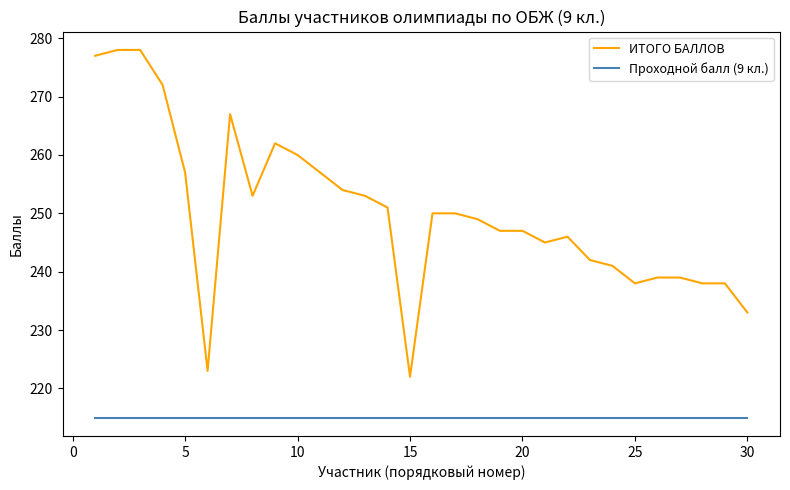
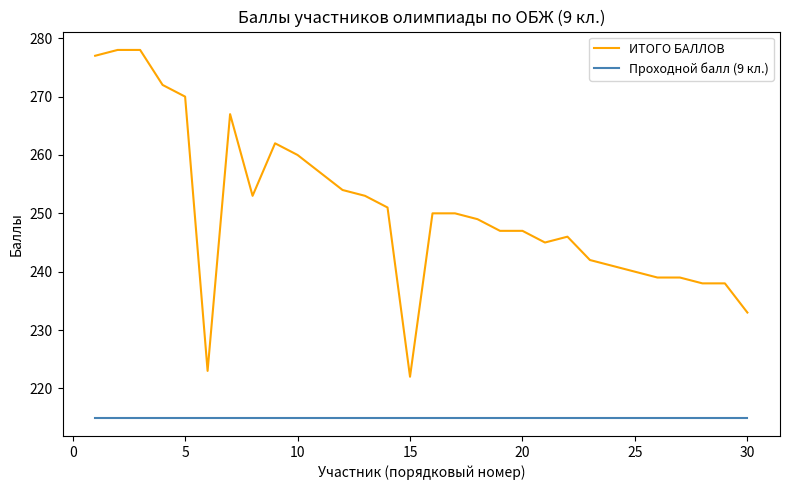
ИТОГО БАЛЛОВ, 5: 257 -> 270
ИТОГО БАЛЛОВ, 25: 238 -> 240
